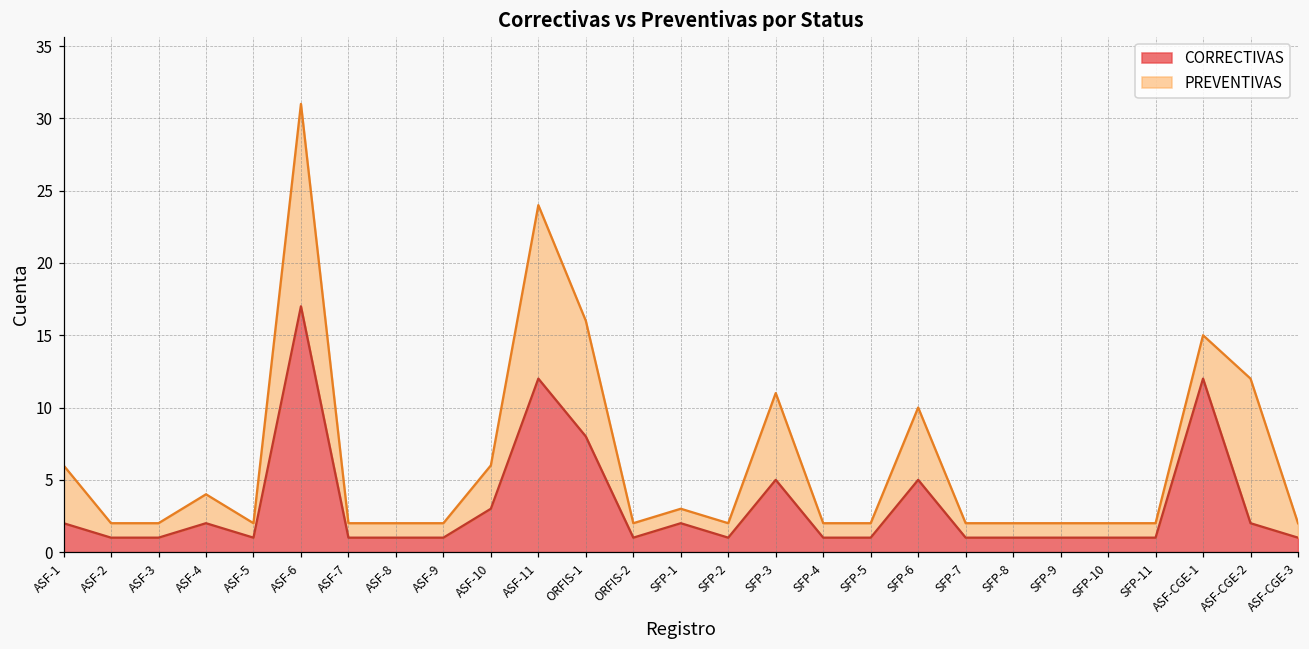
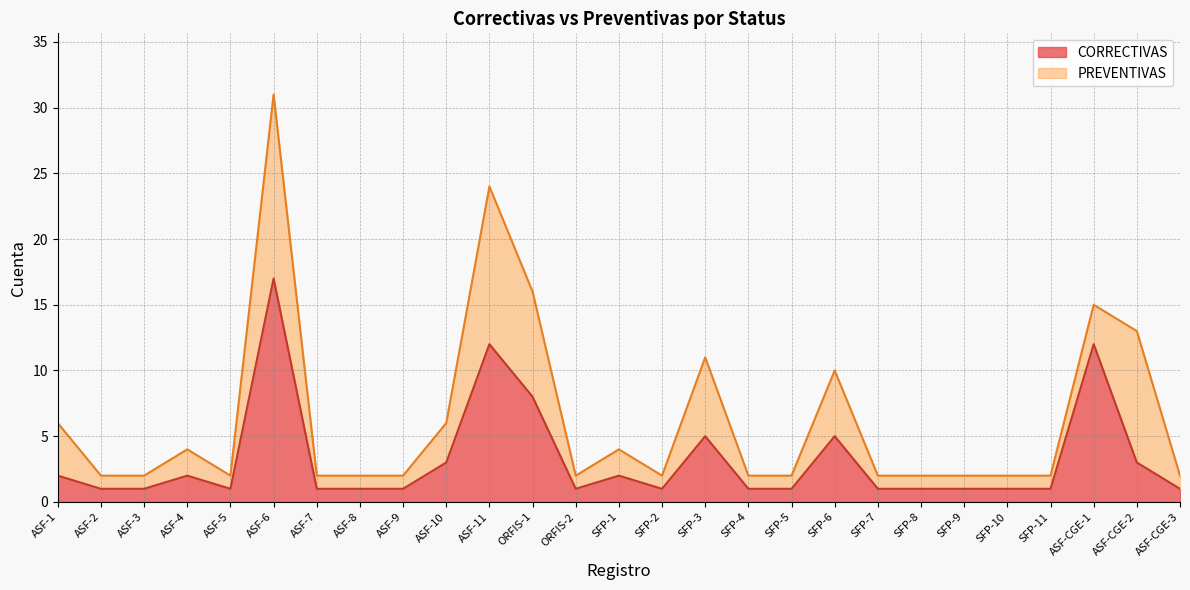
PREVENTIVAS, SFP-1: 1 -> 2
CORRECTIVAS, ASF-CGE-2: 2 -> 3
